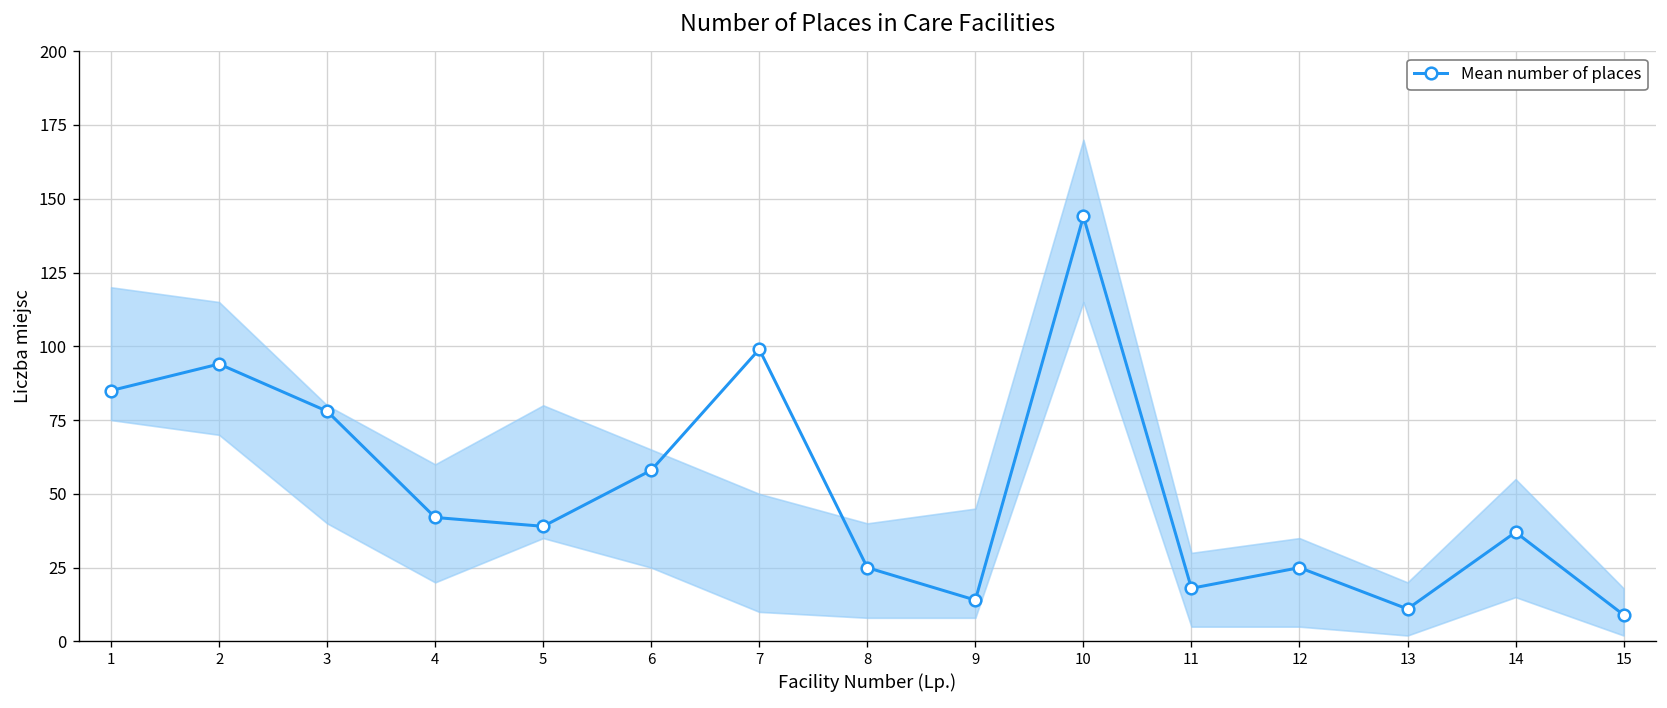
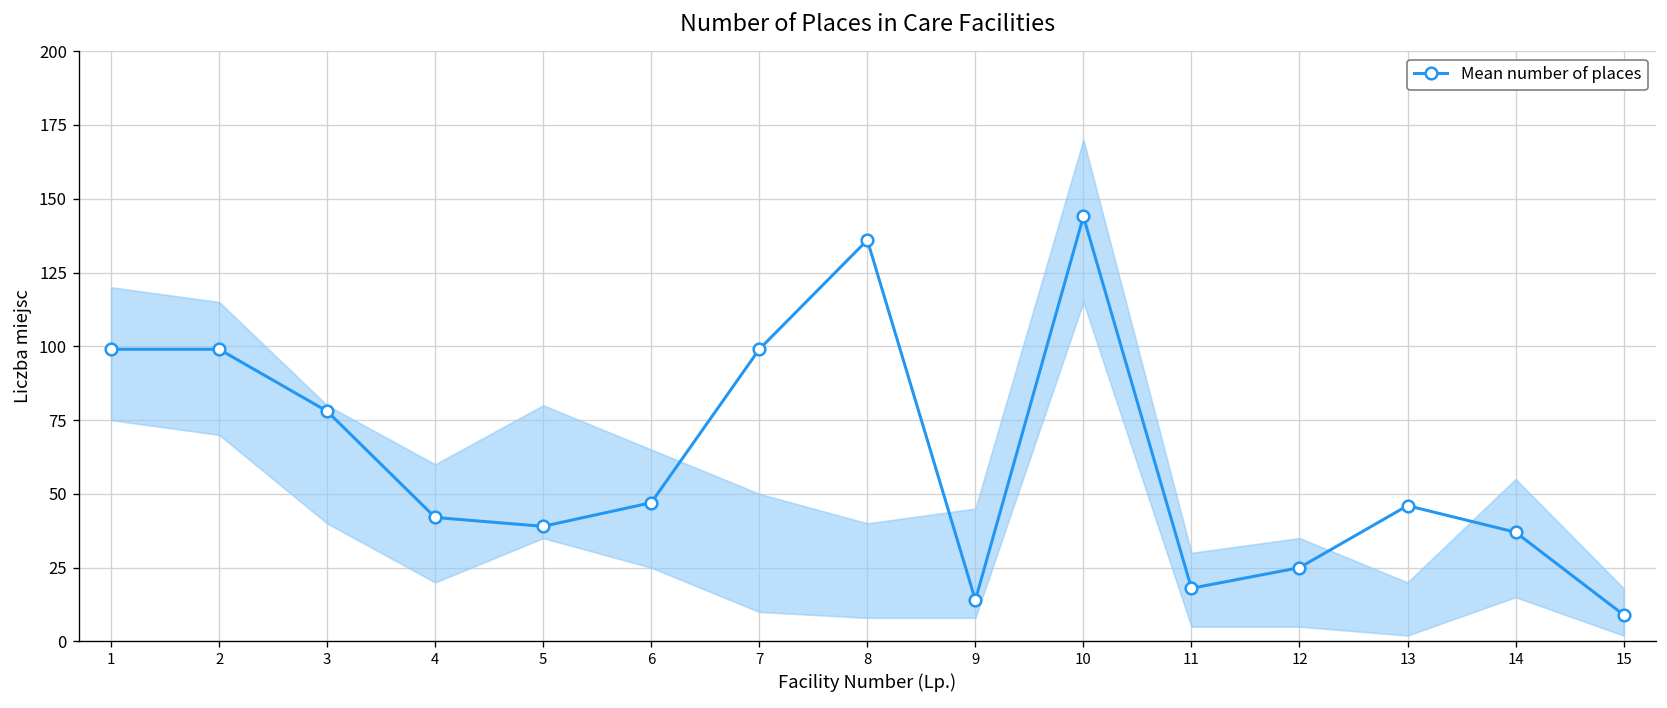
Mean number of places, 1: 85 -> 99
Mean number of places, 2: 94 -> 99
Mean number of places, 6: 58 -> 47
Mean number of places, 8: 25 -> 136
Mean number of places, 13: 11 -> 46
